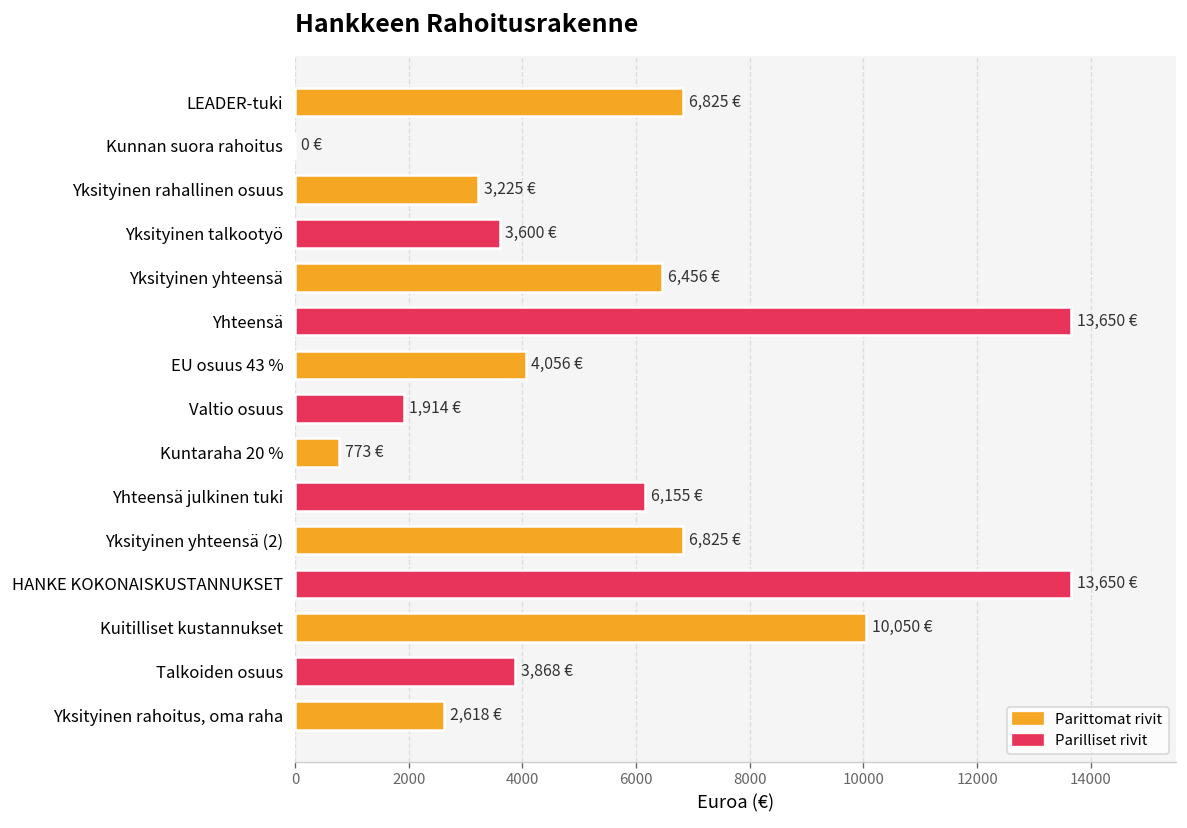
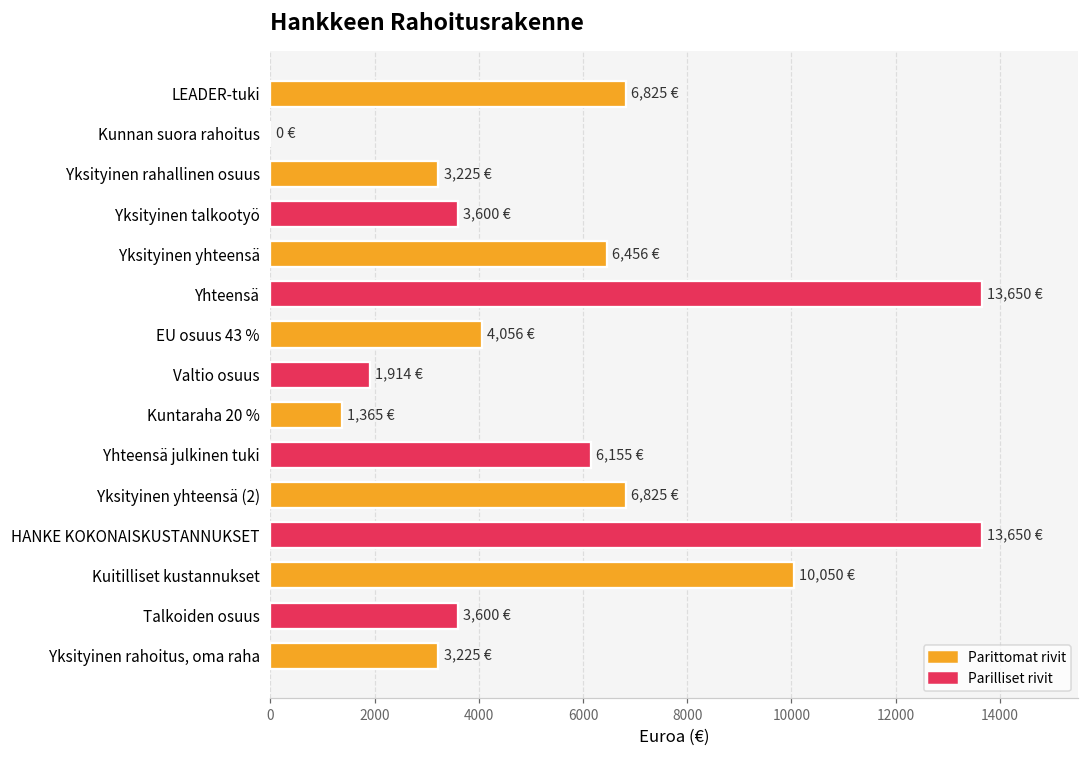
Kuntaraha 20 %: 773 -> 1,365
Talkoiden osuus: 3,868 -> 3,600
Yksityinen rahoitus, oma raha: 2,618 -> 3,225
